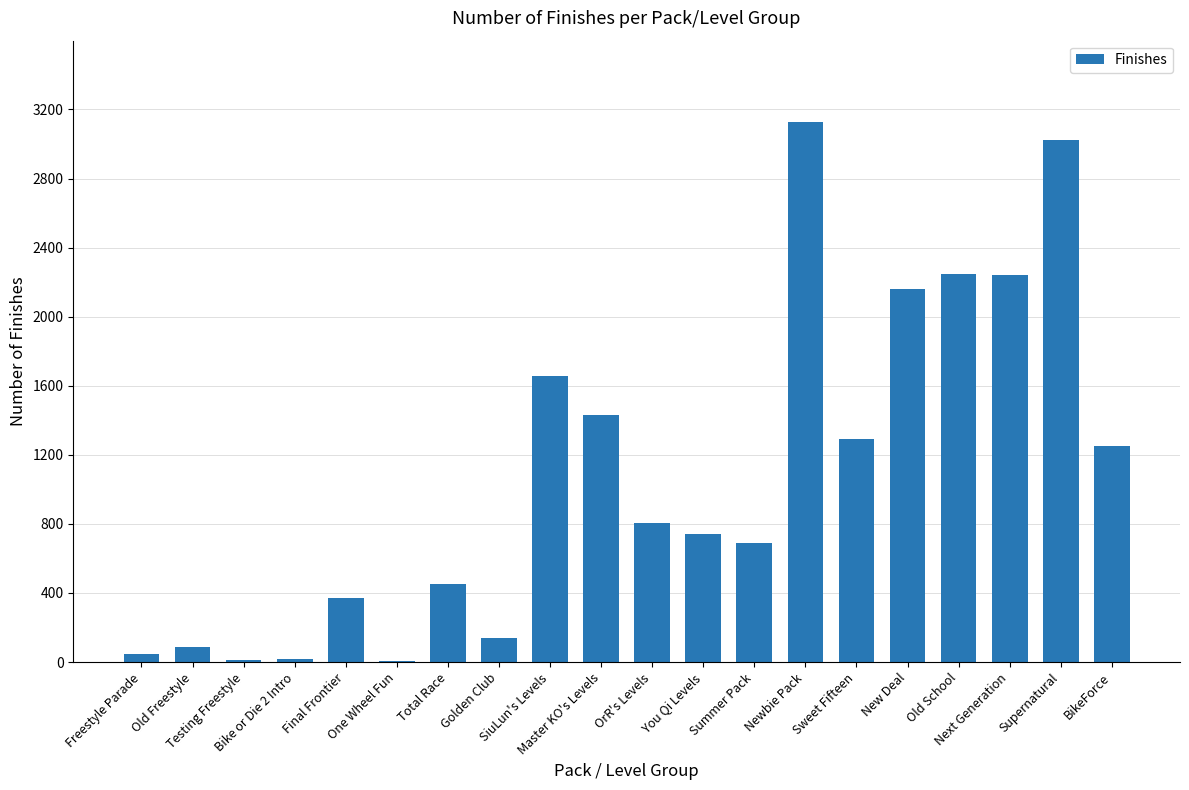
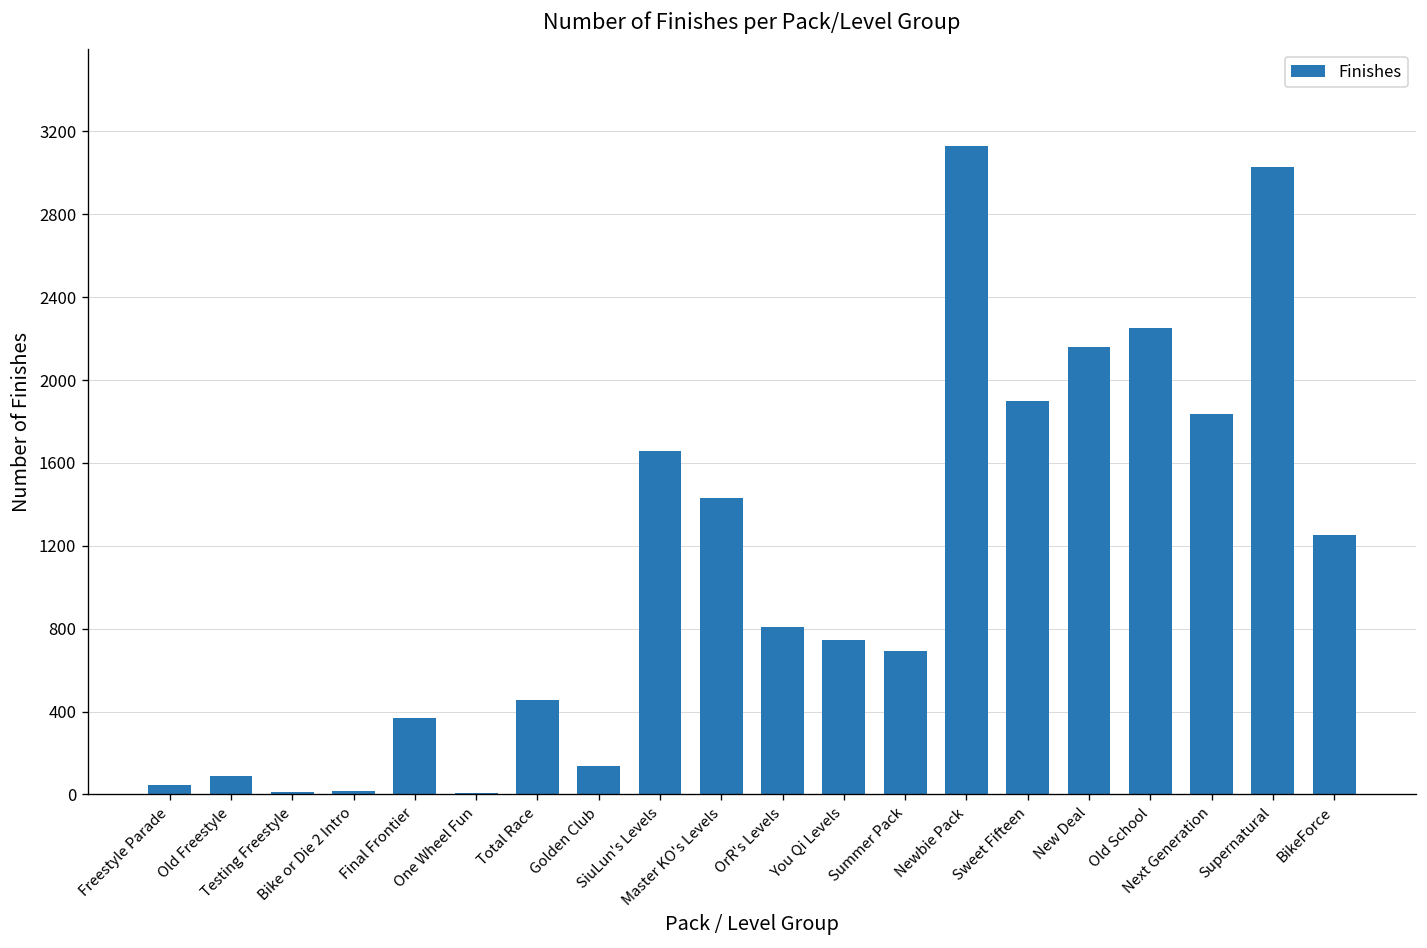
Sweet Fifteen: 1290 -> 1900
Next Generation: 2240 -> 1840
